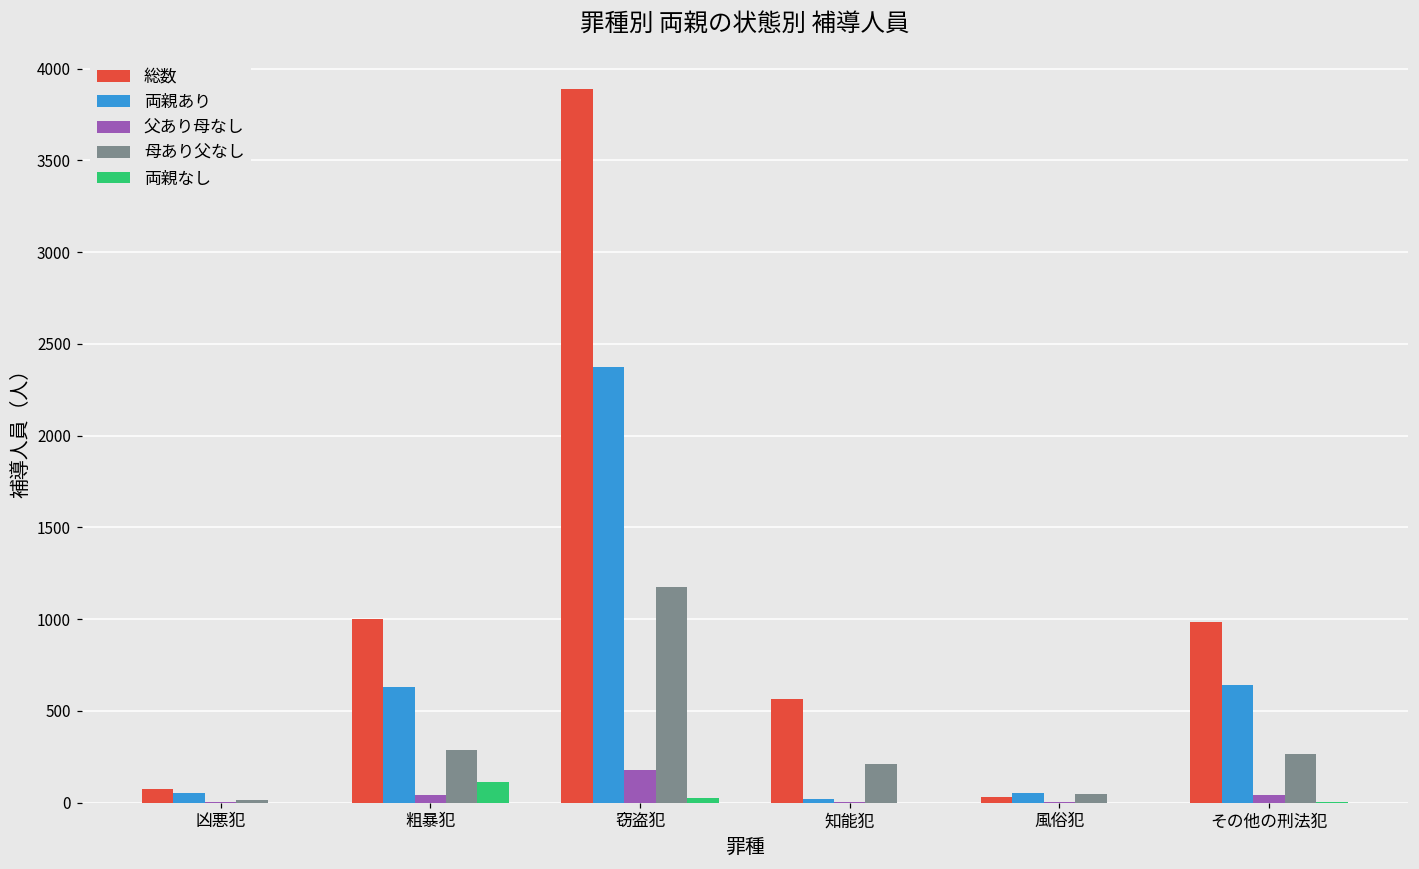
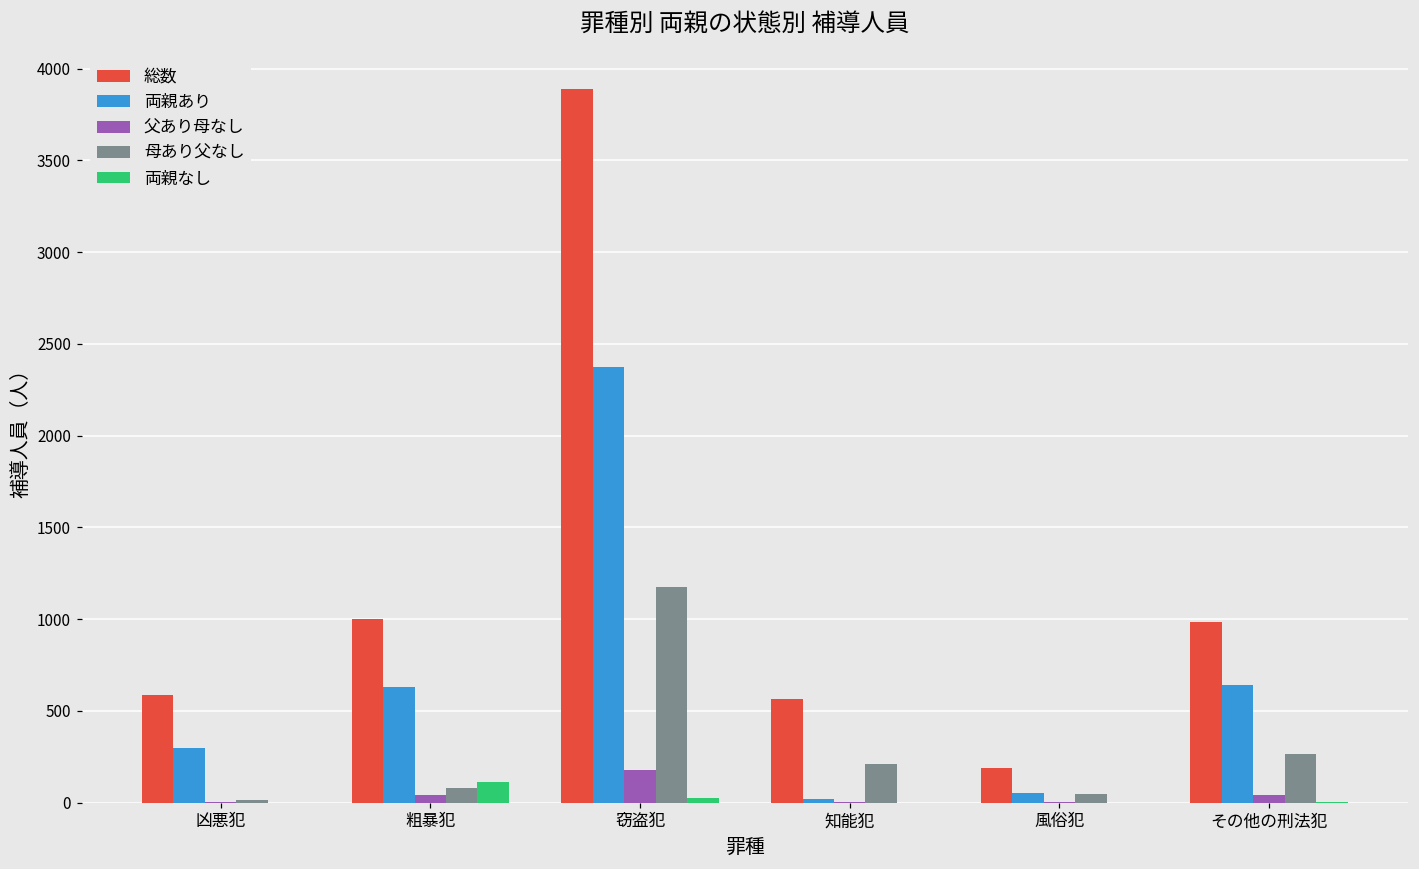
総数, 凶悪犯: 70 -> 590
両親あり, 凶悪犯: 50 -> 300
母あり父なし, 粗暴犯: 290 -> 80
総数, 風俗犯: 30 -> 190
